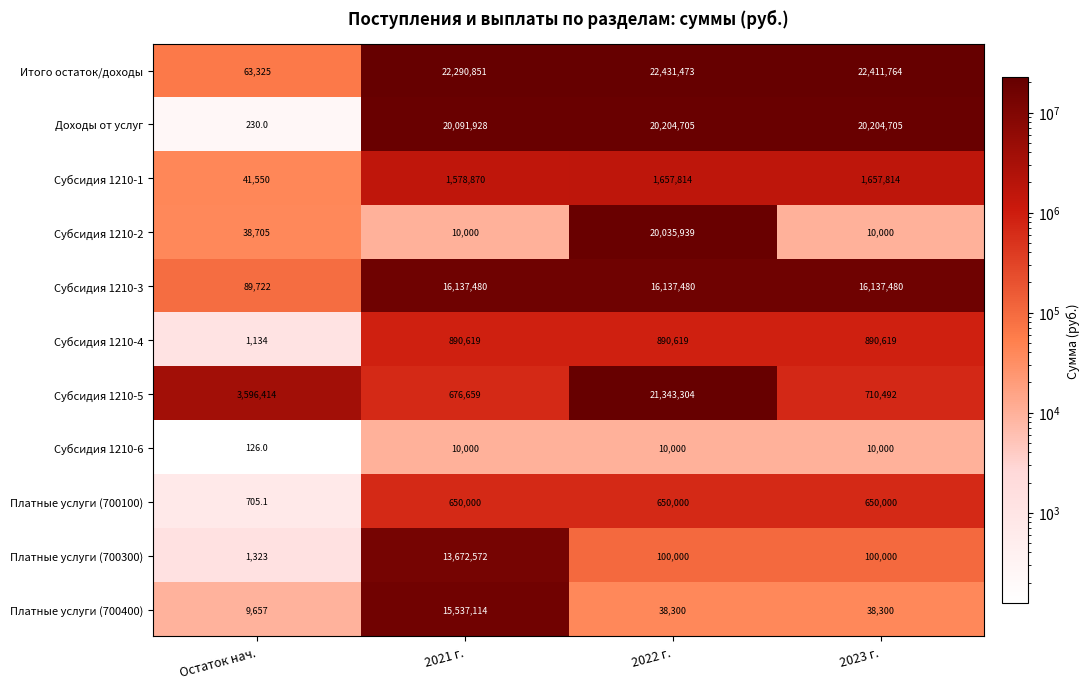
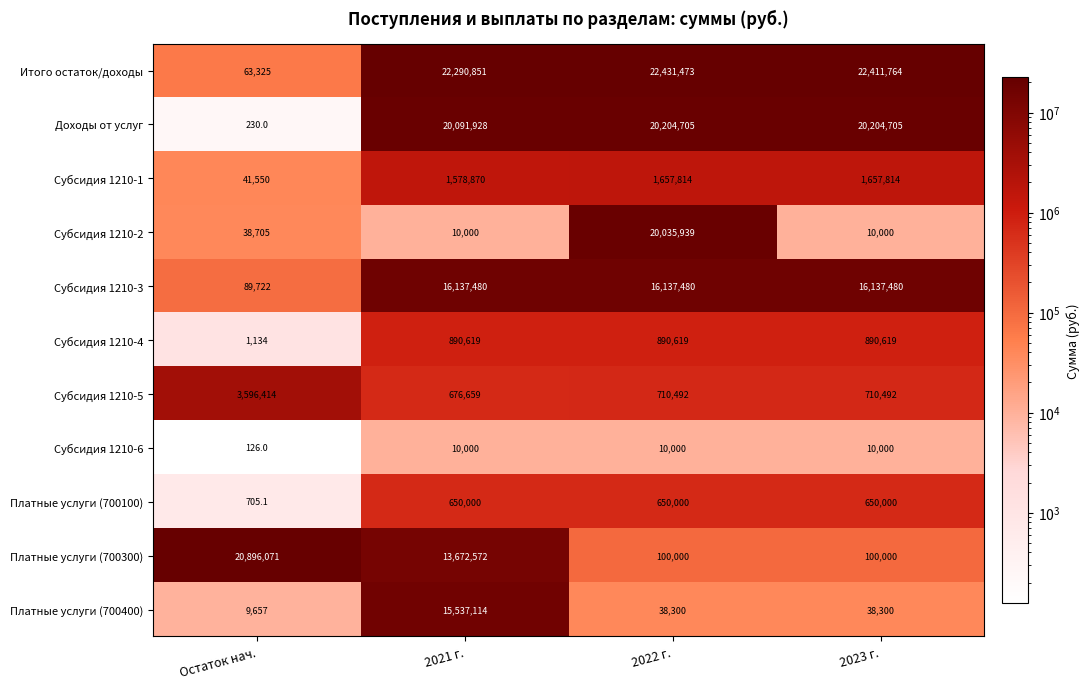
Субсидия 1210-5, 2022 г.: 21,343,304 -> 710,492
Платные услуги (700300), Остаток нач.: 1,323 -> 20,896,071
